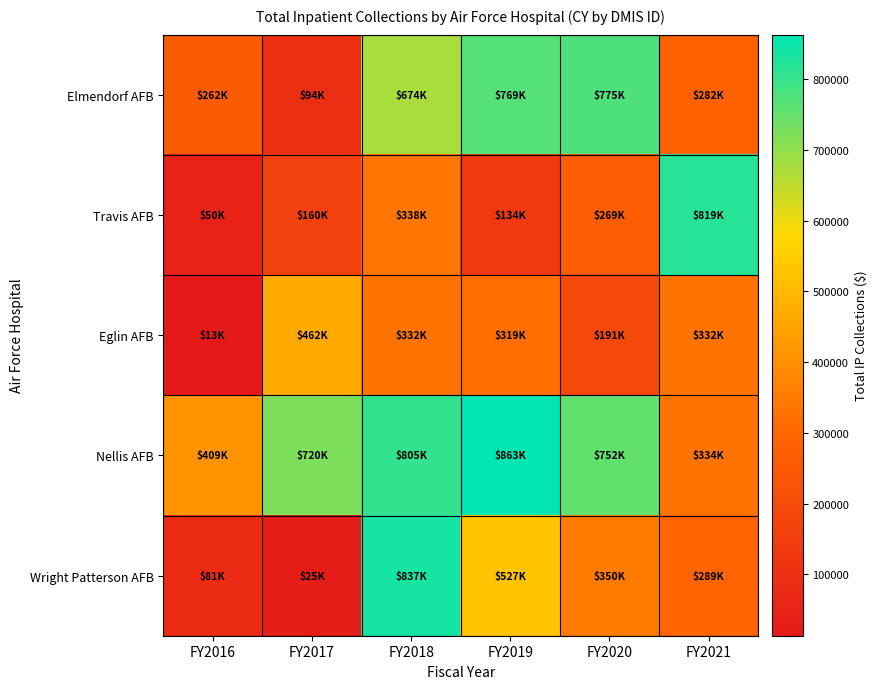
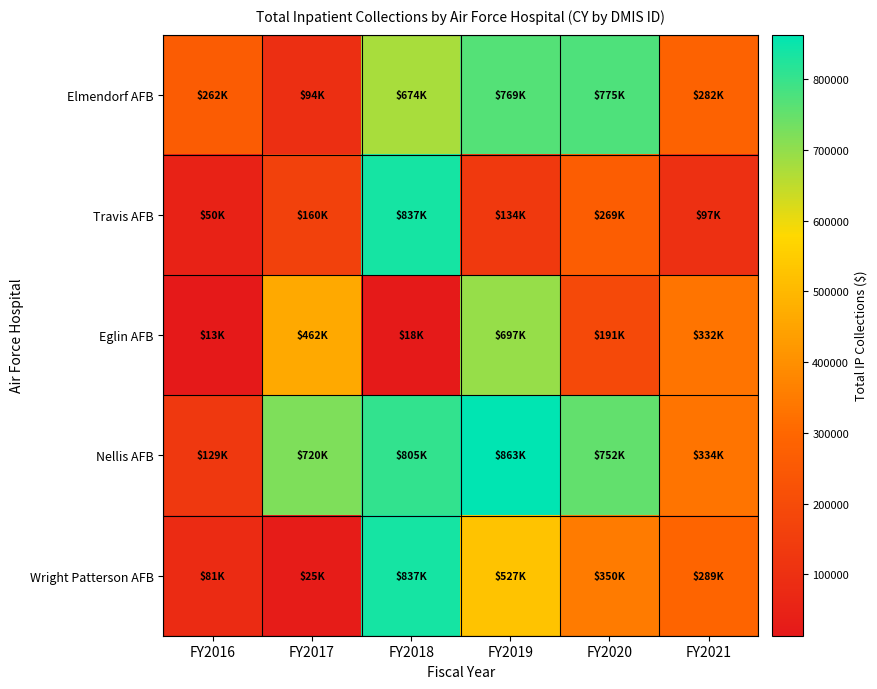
Travis AFB, FY2018: $338K -> $837K
Travis AFB, FY2021: $819K -> $97K
Eglin AFB, FY2018: $332K -> $18K
Eglin AFB, FY2019: $319K -> $697K
Nellis AFB, FY2016: $409K -> $129K
